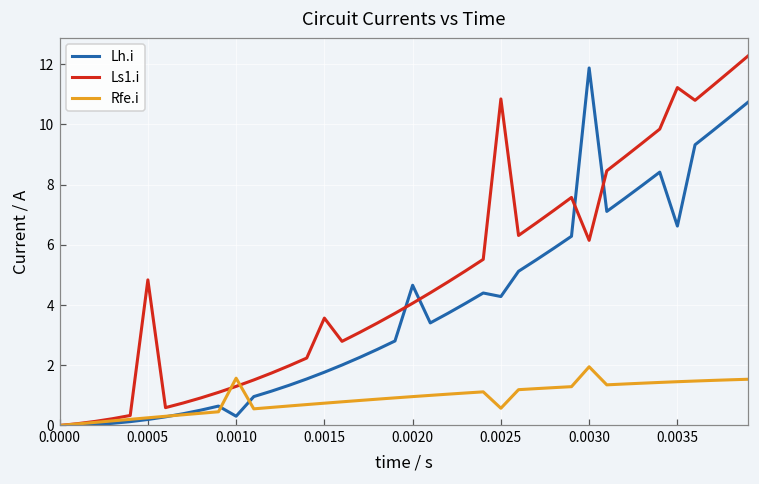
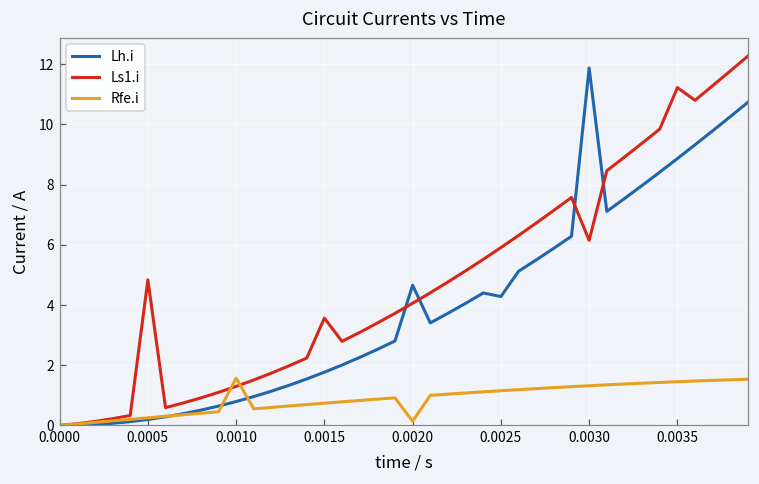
Lh.i, 0.0010: 0.3 -> 0.8
Rfe.i, 0.0020: 1.0 -> 0.1
Ls1.i, 0.0025: 10.8 -> 5.9
Rfe.i, 0.0025: 0.6 -> 1.2
Rfe.i, 0.0030: 2.0 -> 1.3
Lh.i, 0.0035: 6.6 -> 8.9
